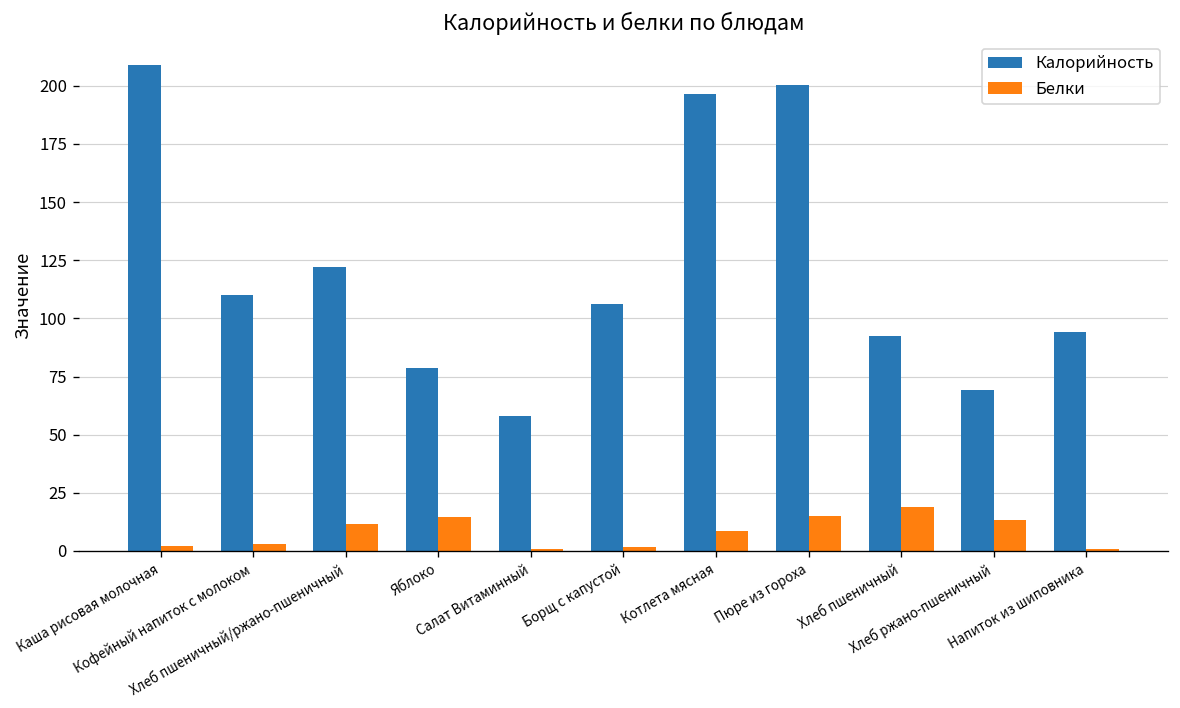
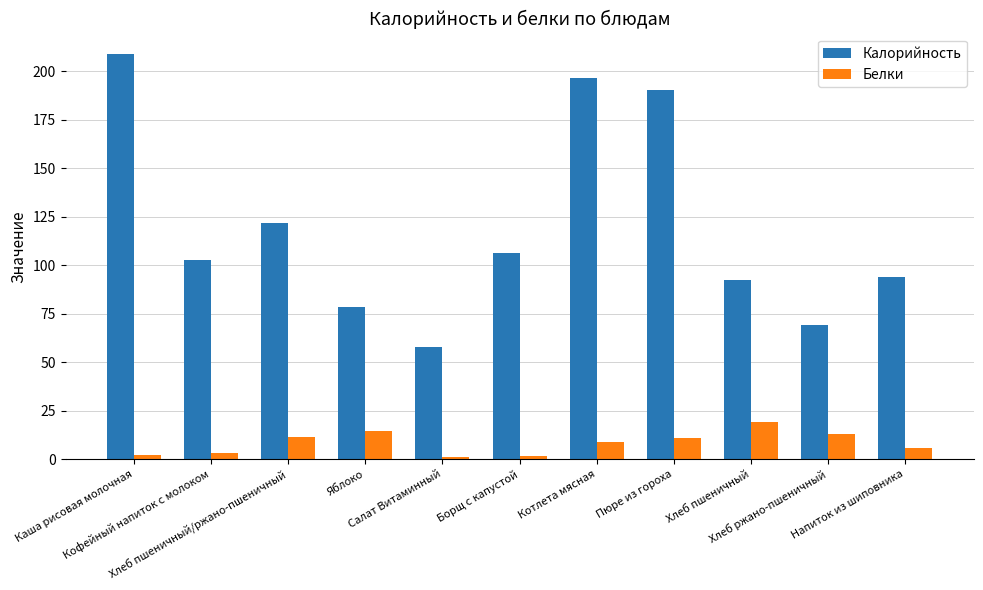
Калорийность, Кофейный напиток с молоком: 110 -> 103
Калорийность, Пюре из гороха: 201 -> 191
Белки, Пюре из гороха: 15 -> 11
Белки, Напиток из шиповника: 1 -> 6
